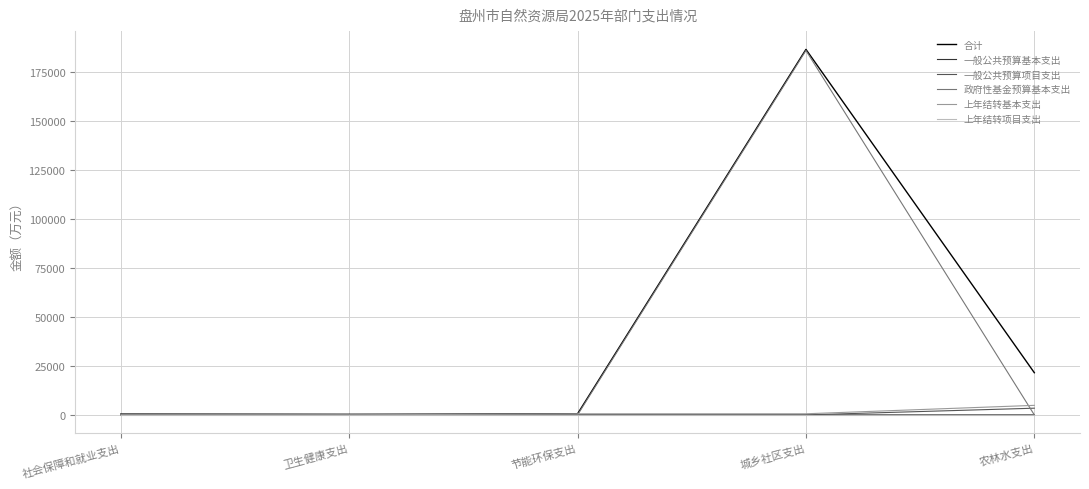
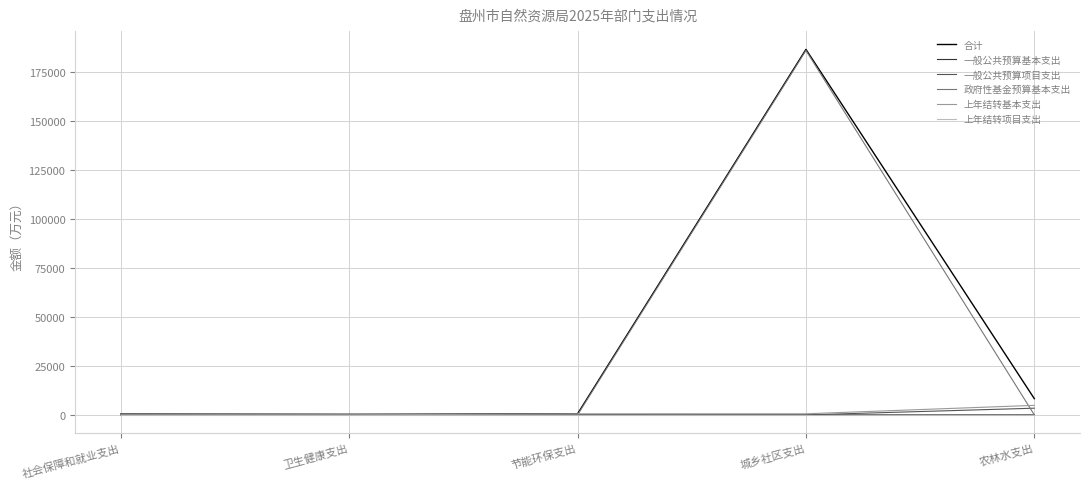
合计, 农林水支出: 22000 -> 8000
